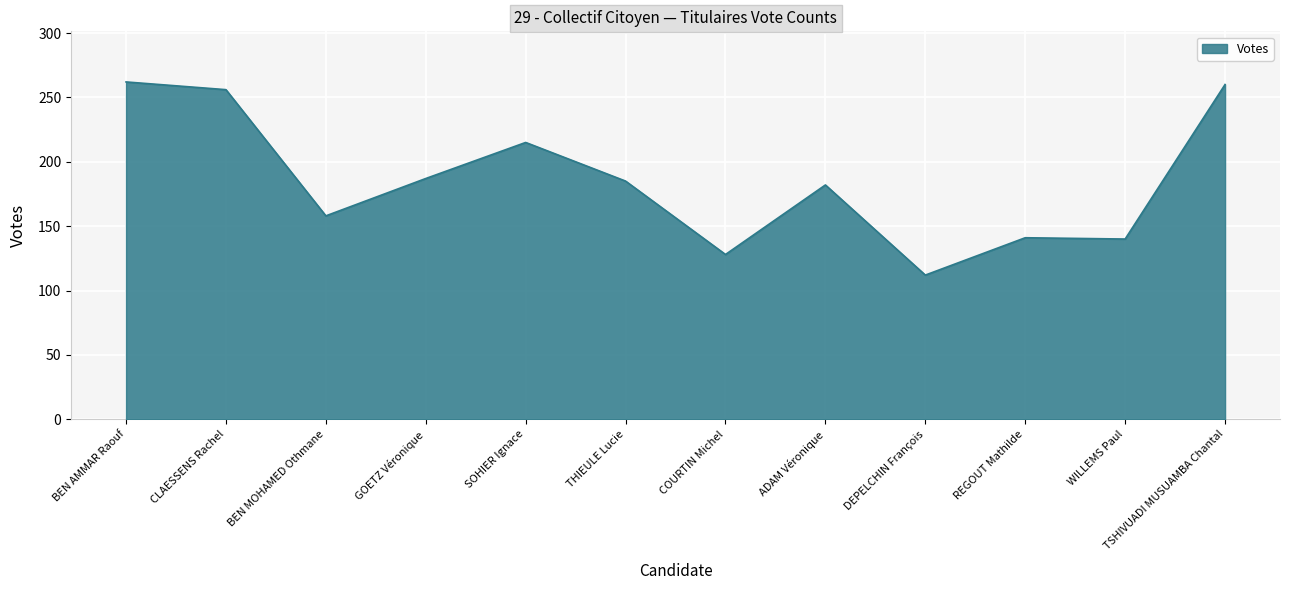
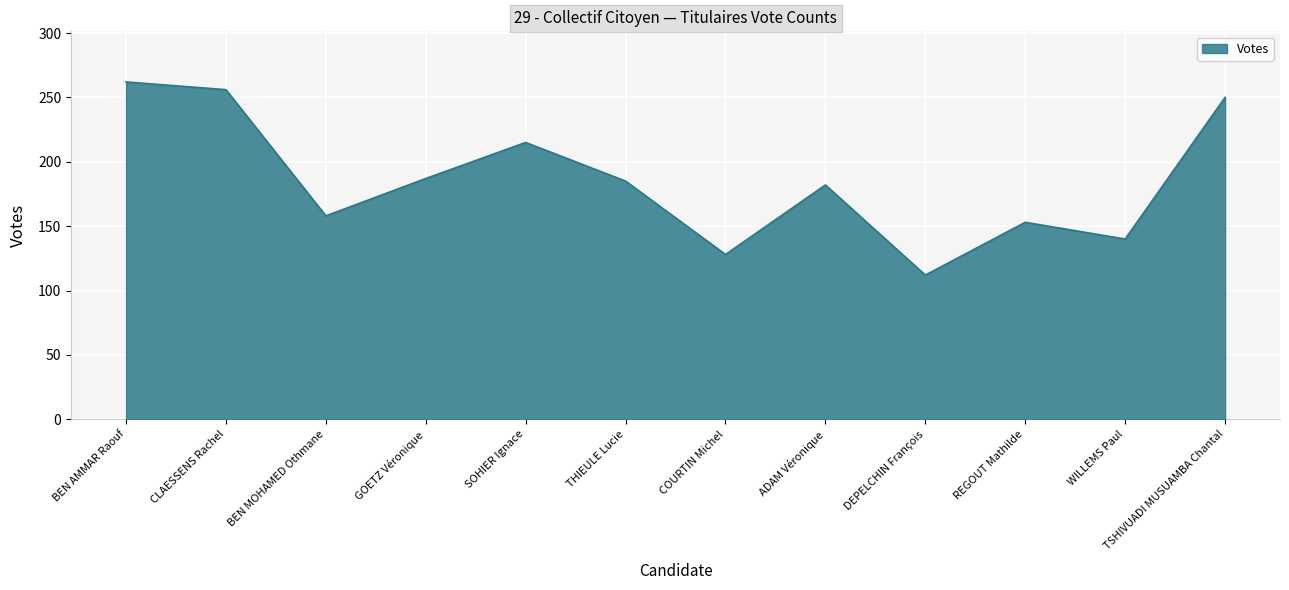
REGOUT Mathilde: 141 -> 153
TSHIVUADI MUSUAMBA Chantal: 260 -> 250
